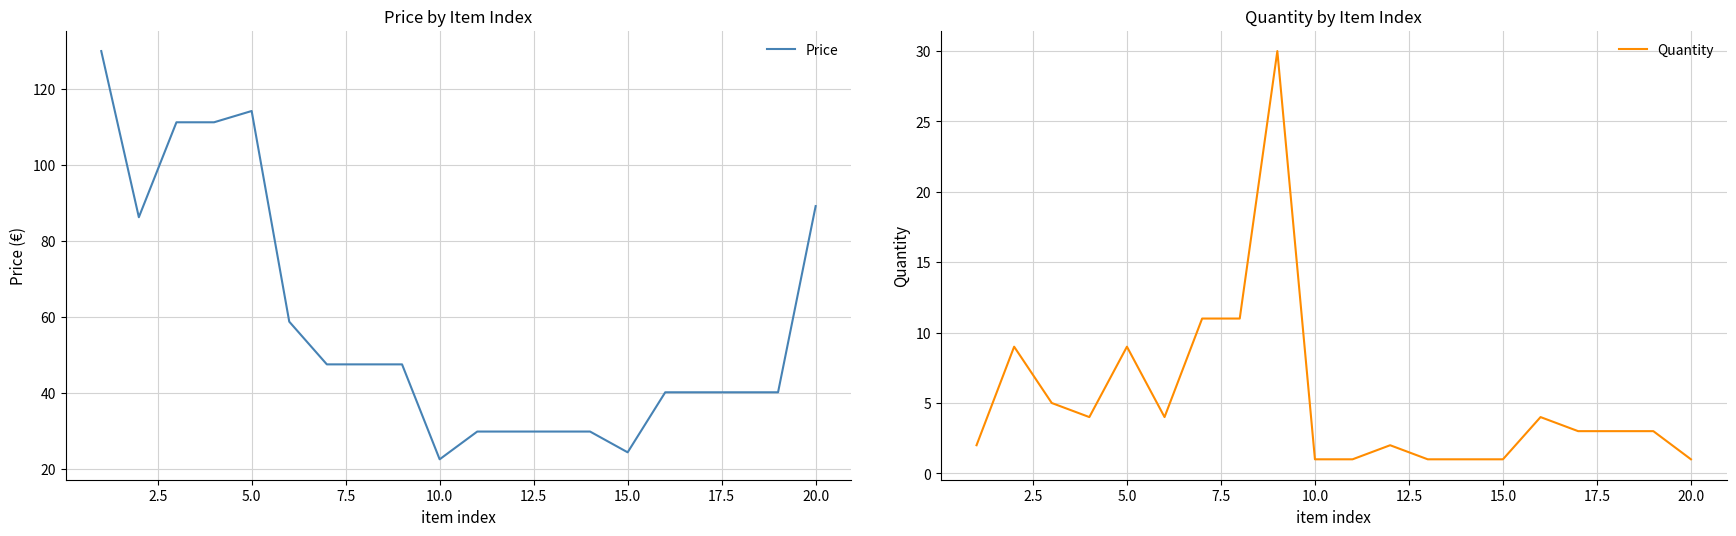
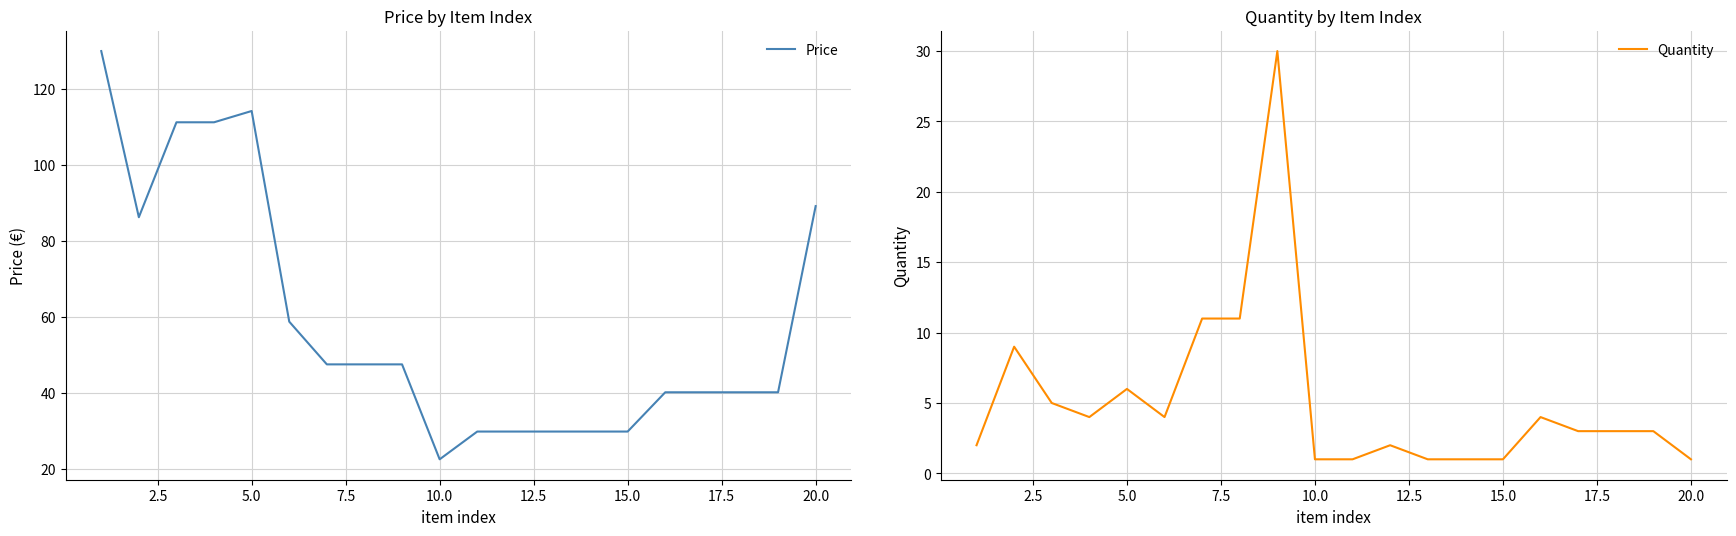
Price by Item Index, 15.0: 24 -> 30
Quantity by Item Index, 5.0: 9 -> 6
